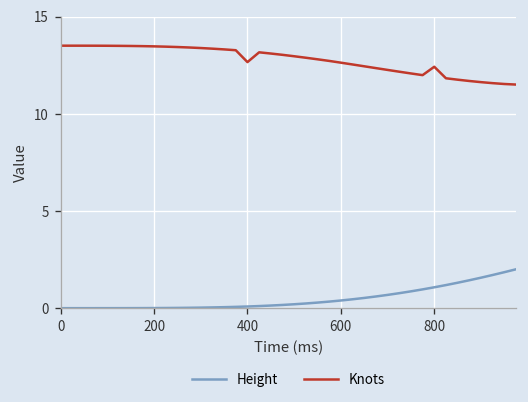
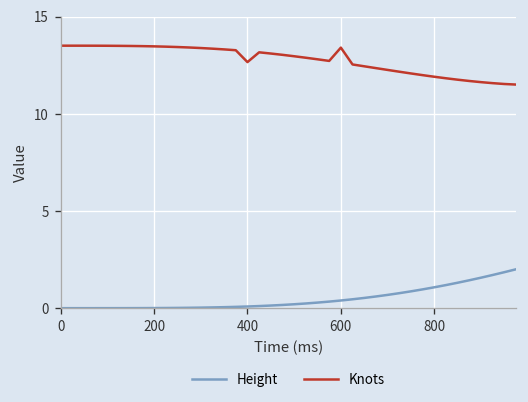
Knots, 600: 12.6 -> 13.4
Knots, 800: 12.4 -> 11.9
